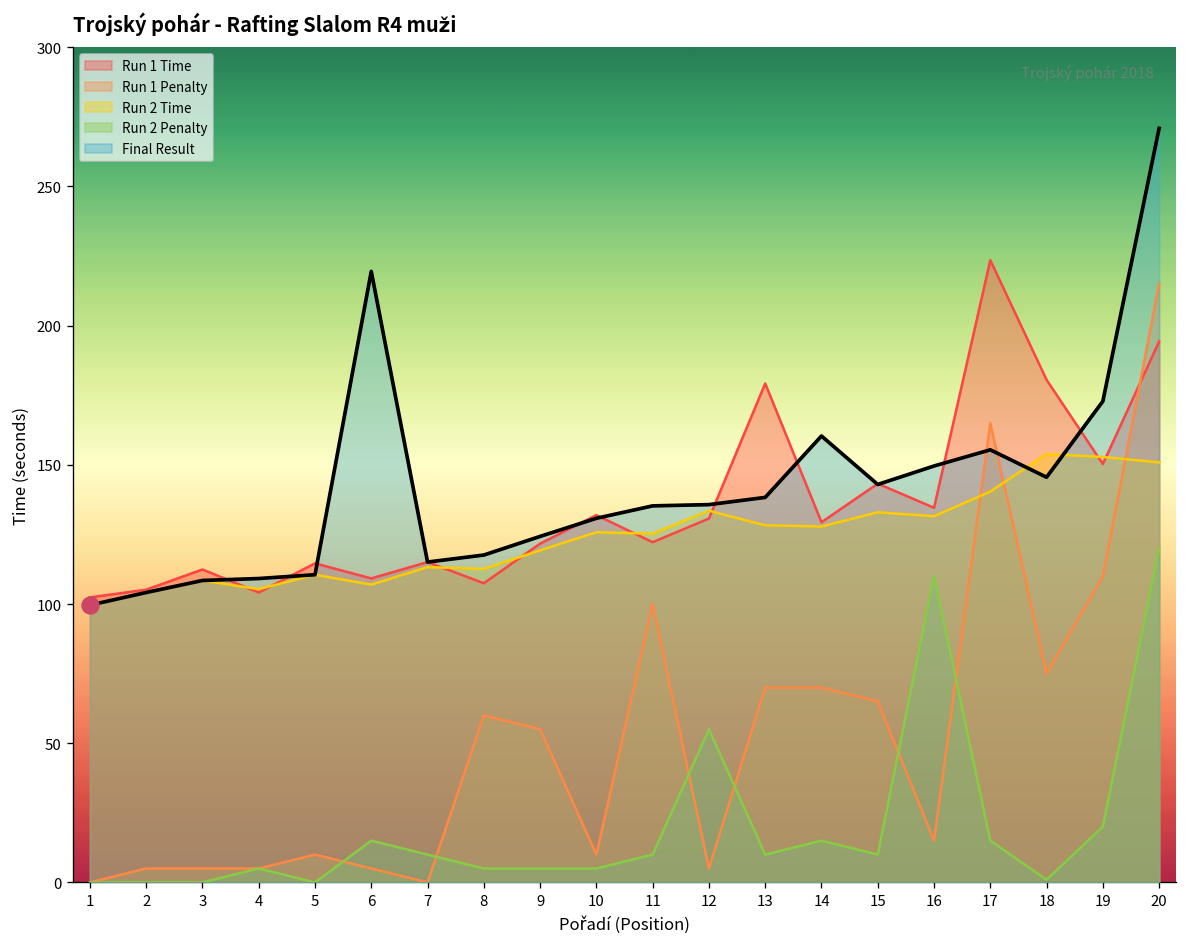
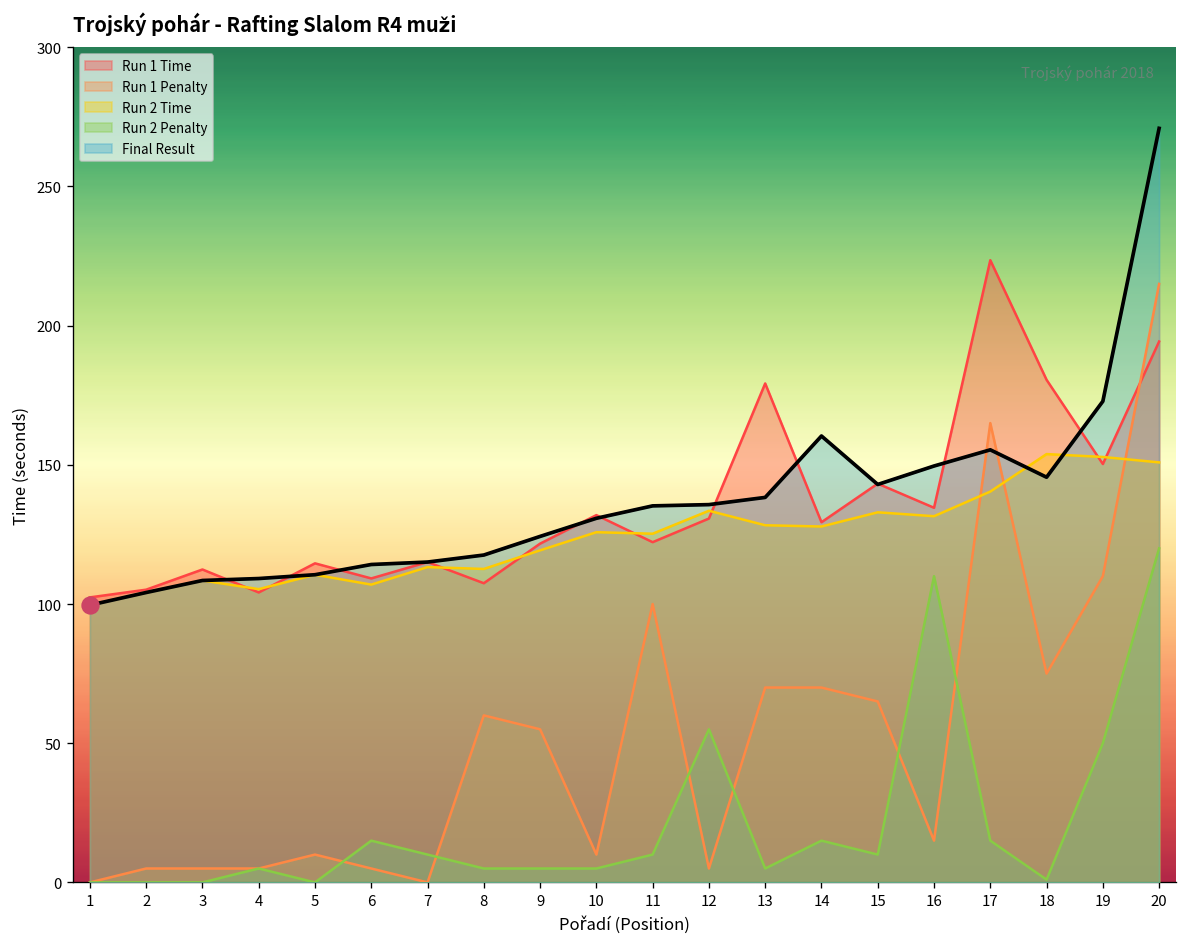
Final Result, 6: 220 -> 114
Run 2 Penalty, 13: 10 -> 5
Run 2 Penalty, 19: 20 -> 50
